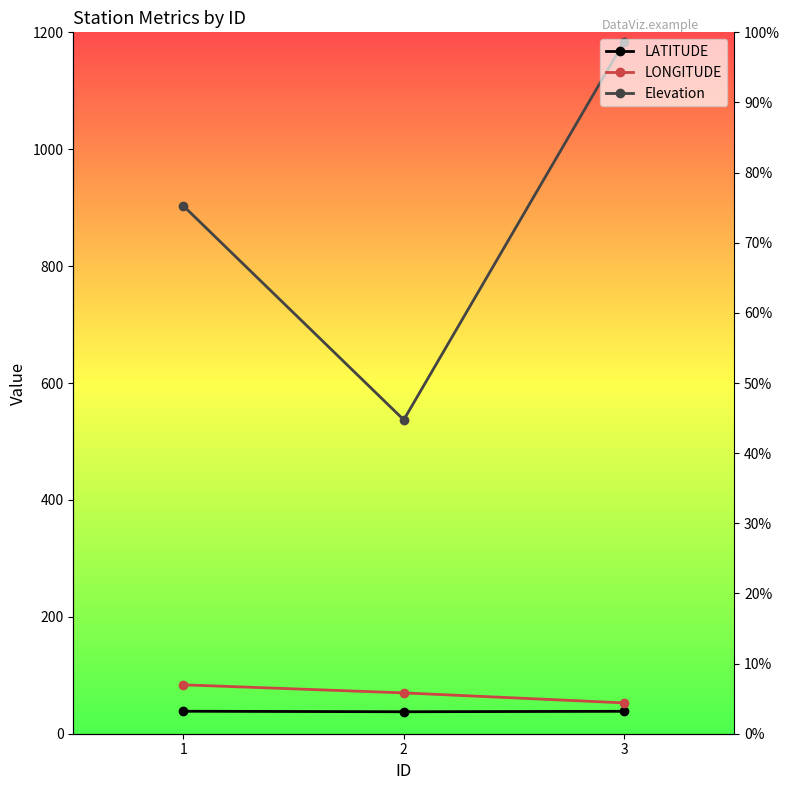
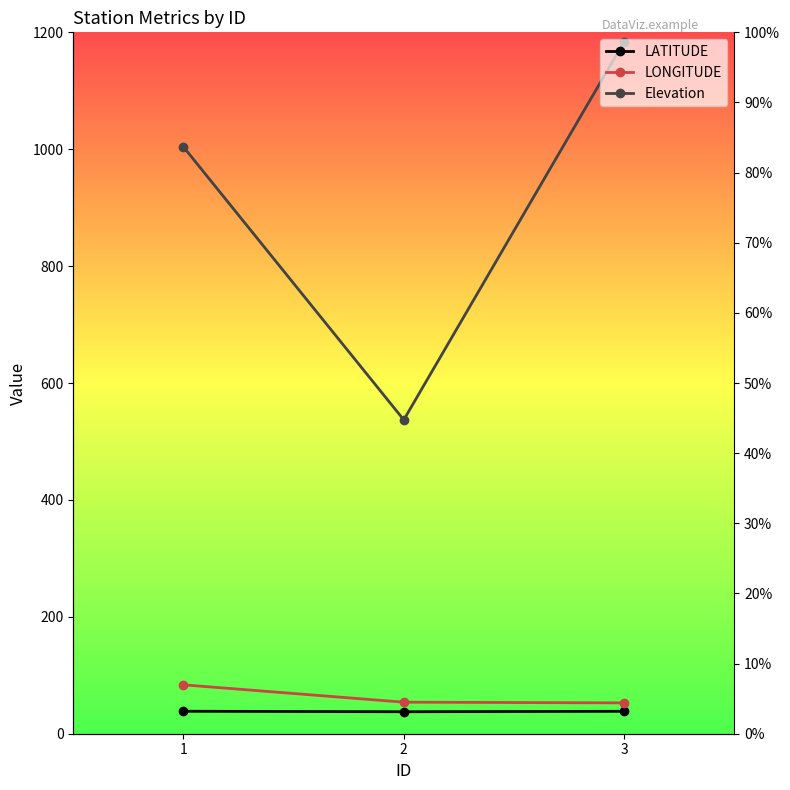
Elevation, 1: 900 -> 1000
LONGITUDE, 2: 70 -> 50
